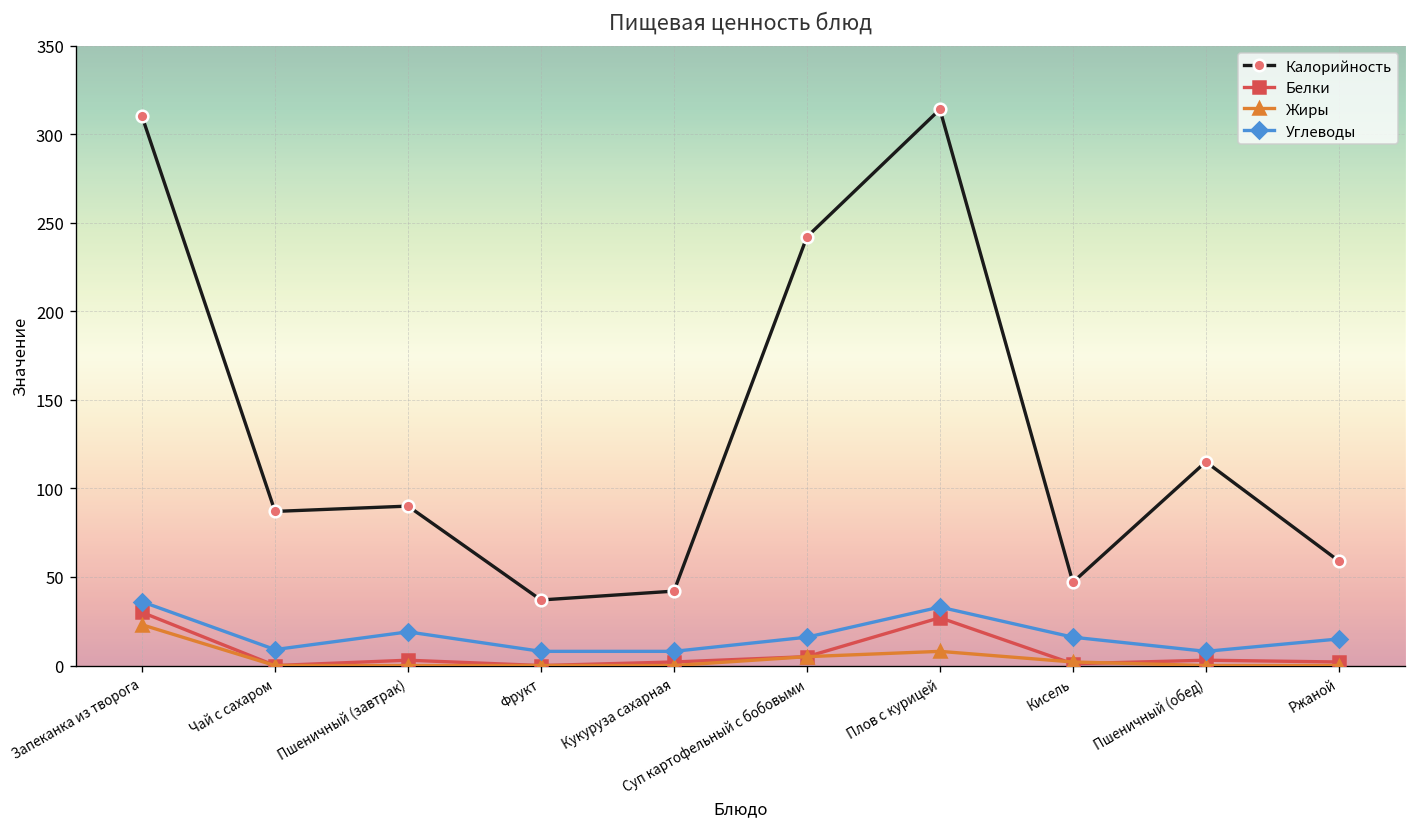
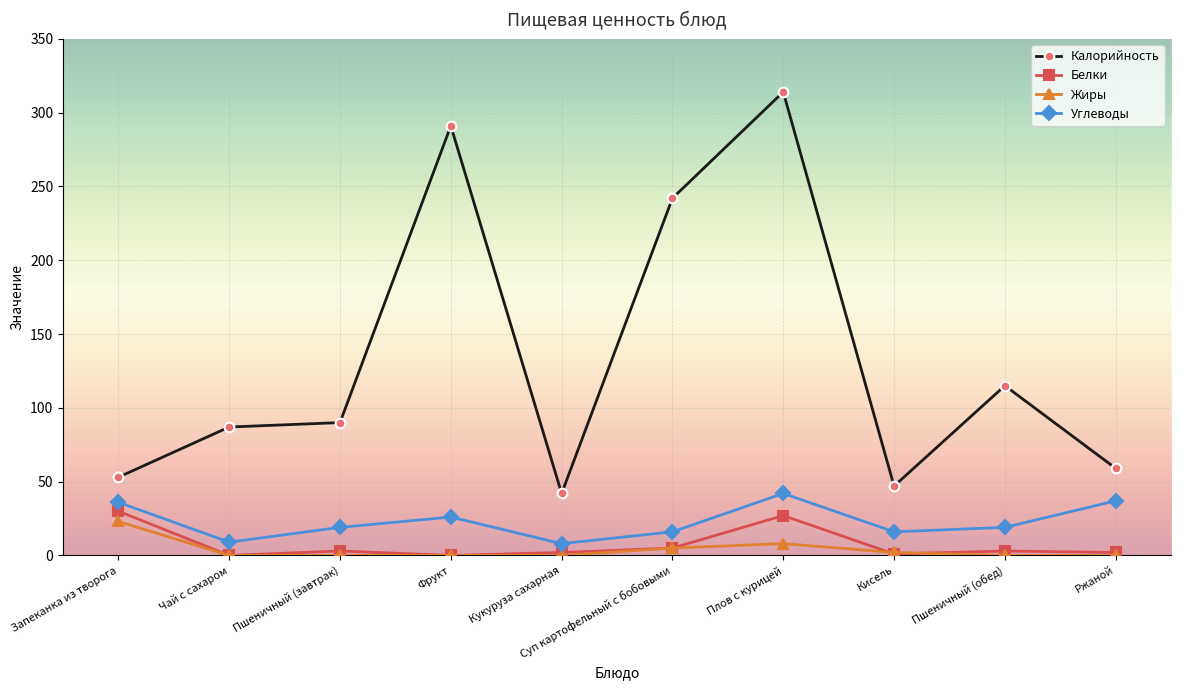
Калорийность, Запеканка из творога: 310 -> 53
Калорийность, Фрукт: 37 -> 291
Углеводы, Фрукт: 8 -> 26
Углеводы, Плов с курицей: 33 -> 42
Углеводы, Пшеничный (обед): 8 -> 19
Углеводы, Ржаной: 15 -> 37
